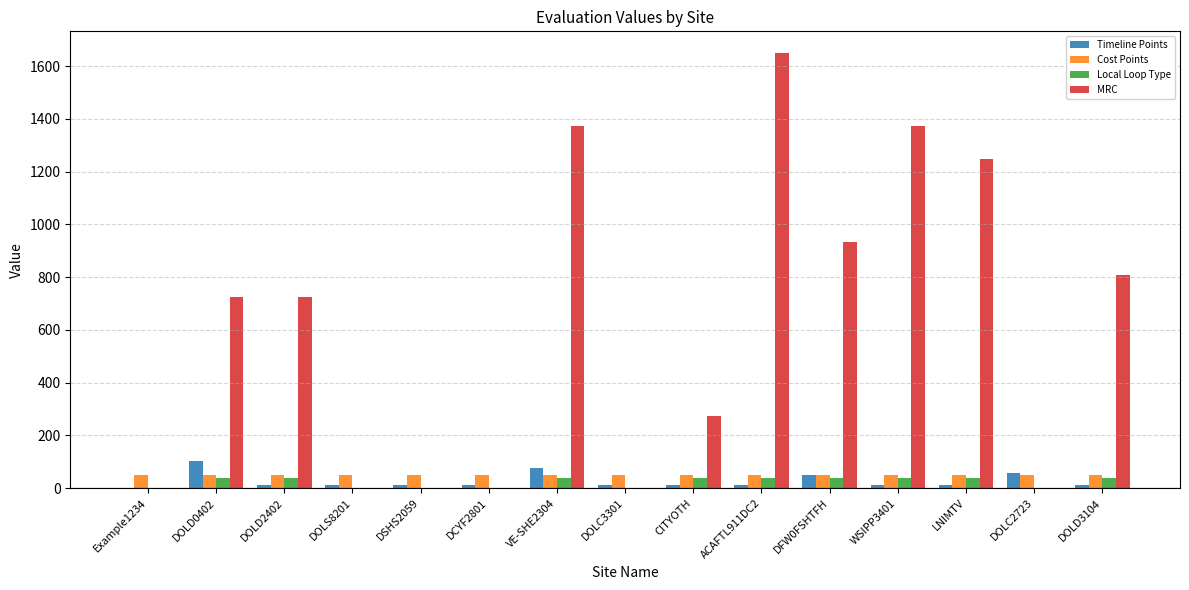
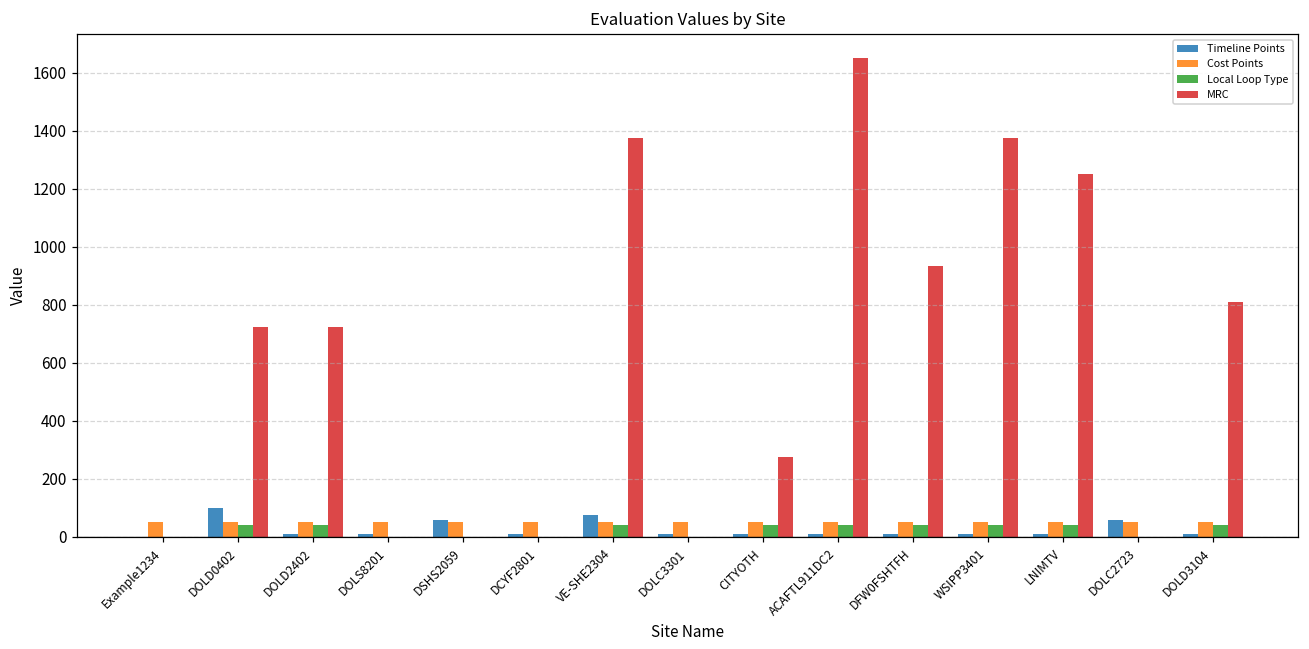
Timeline Points, DSHS2059: 10 -> 60
Timeline Points, DFW0FSHTFH: 50 -> 10
